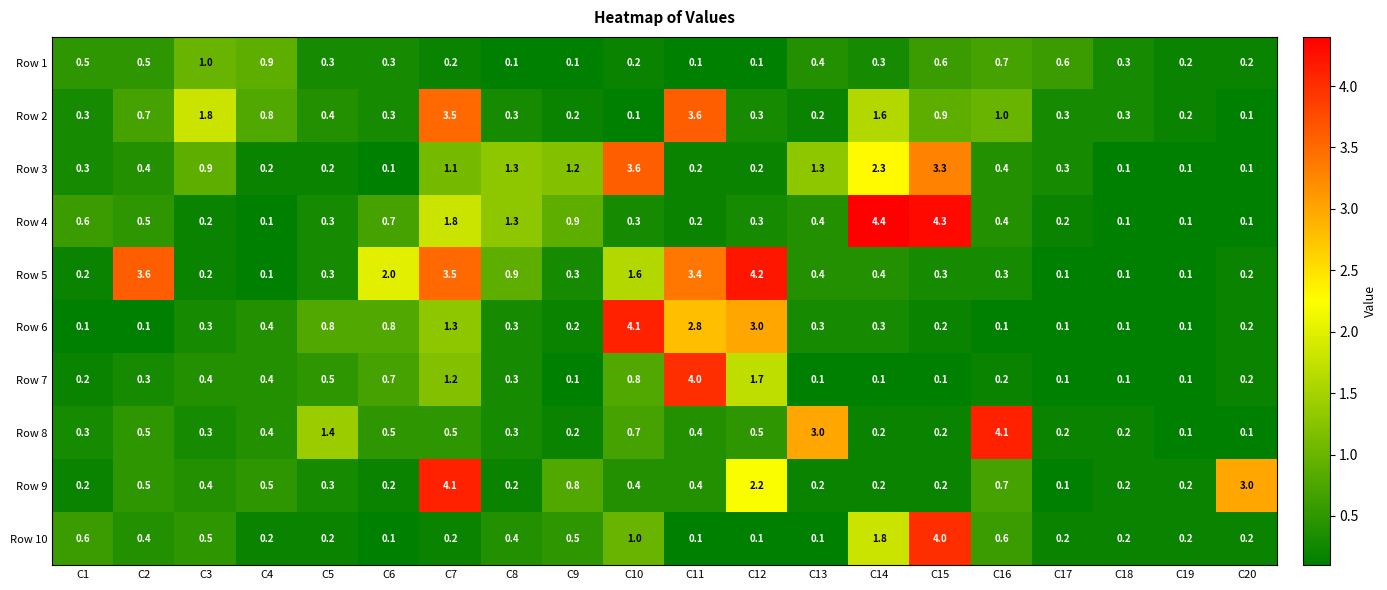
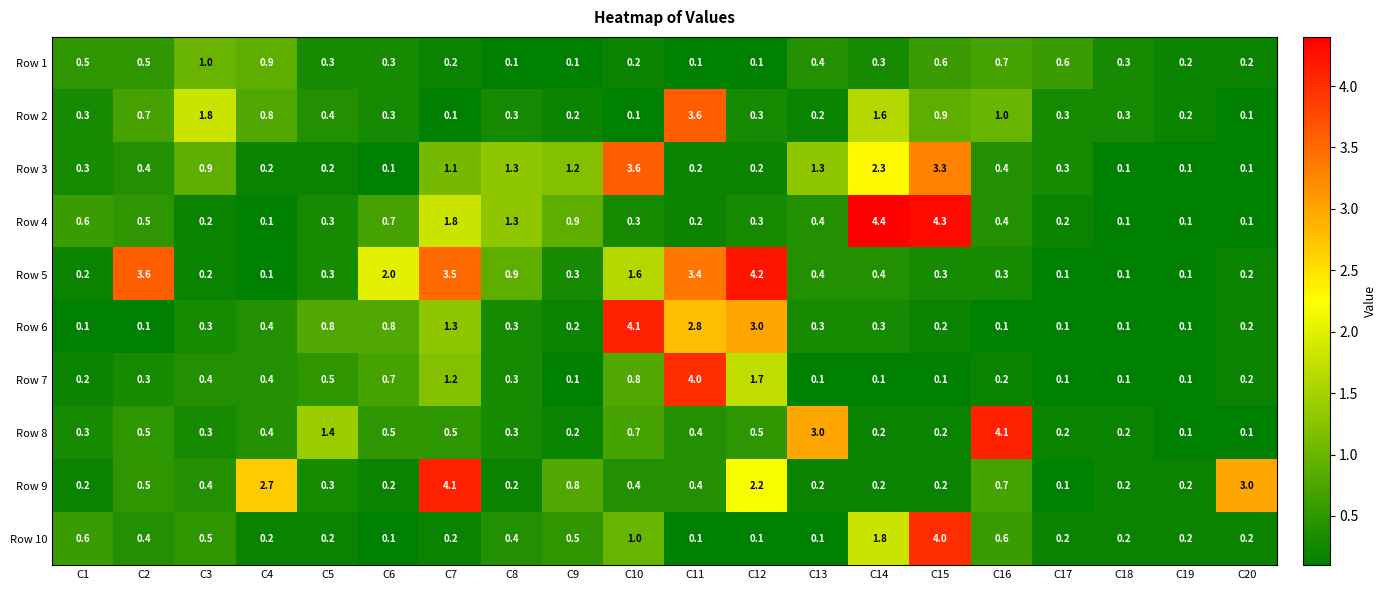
Row 2, C7: 3.5 -> 0.1
Row 9, C4: 0.5 -> 2.7
